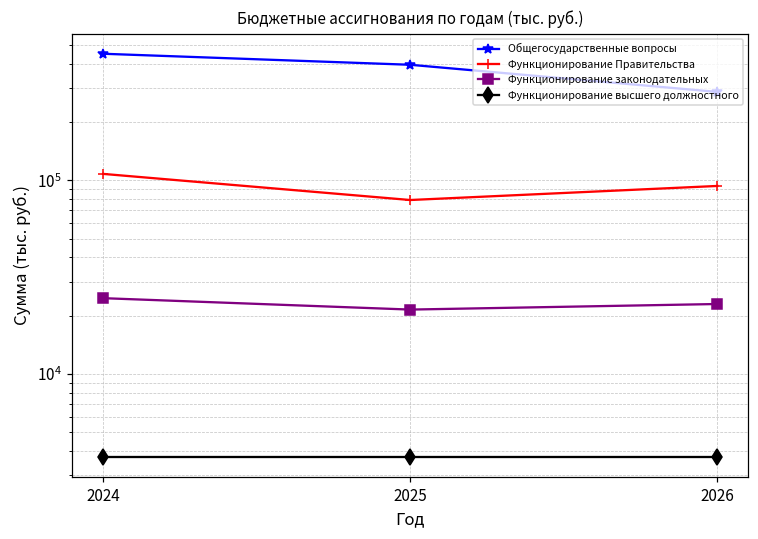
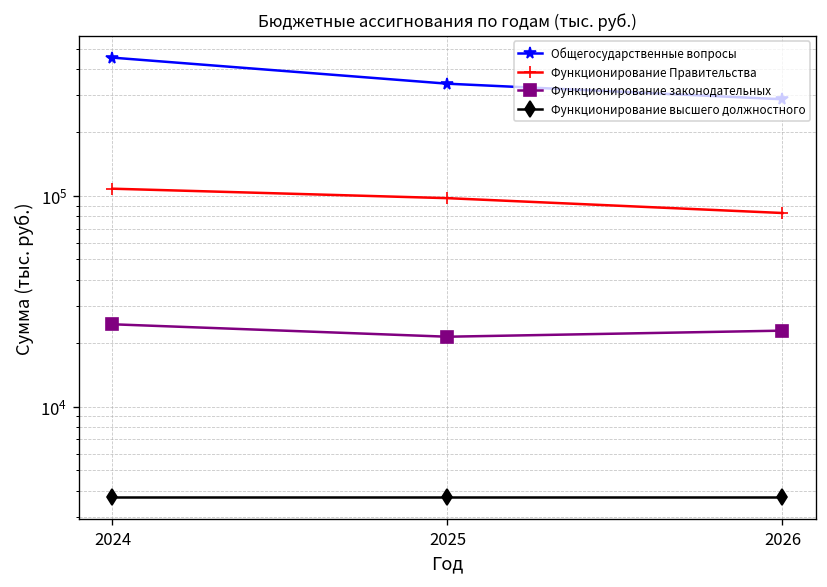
Общегосударственные вопросы, 2025: 400000 -> 340000
Функционирование Правительства, 2025: 80000 -> 100000
Функционирование Правительства, 2026: 90000 -> 80000
